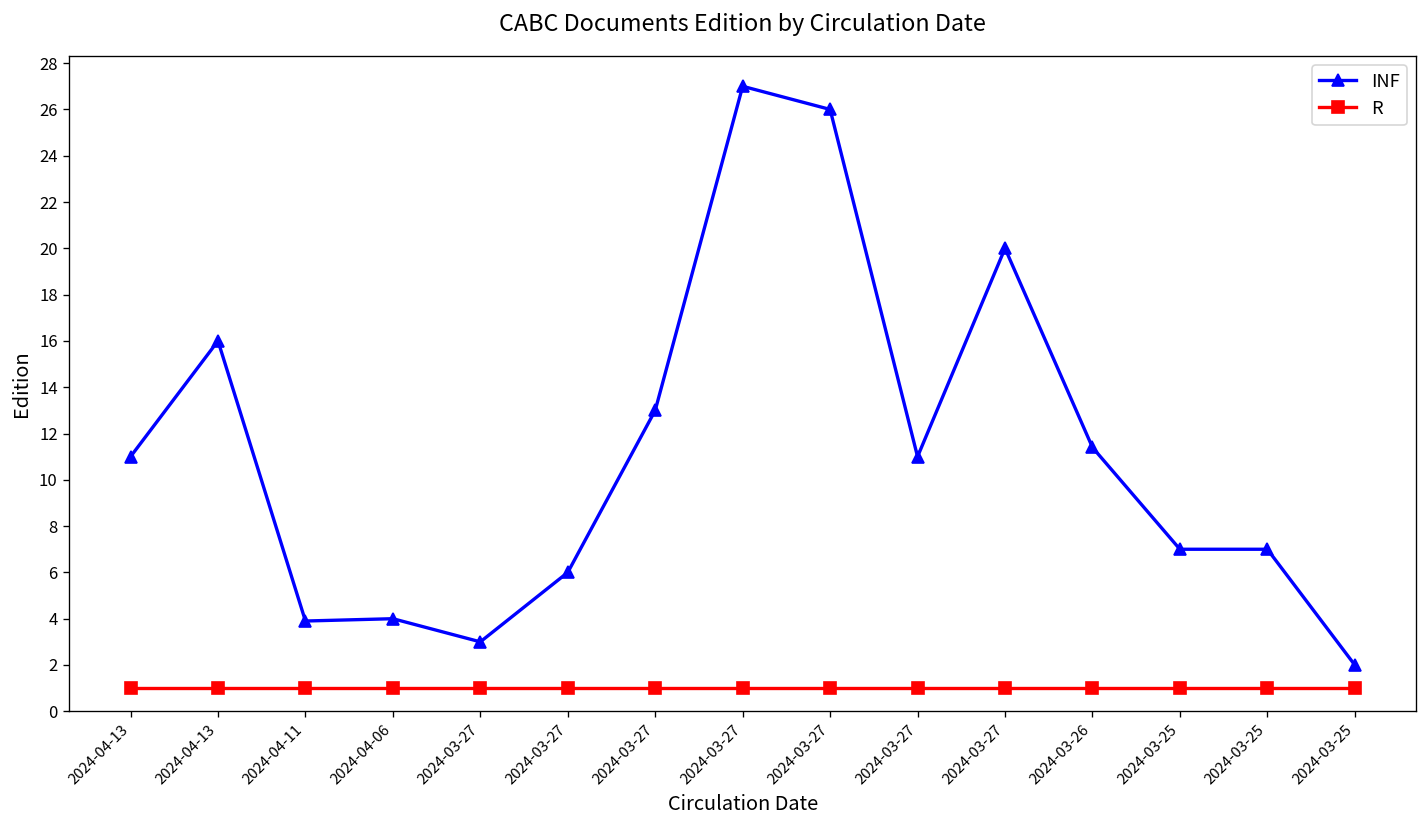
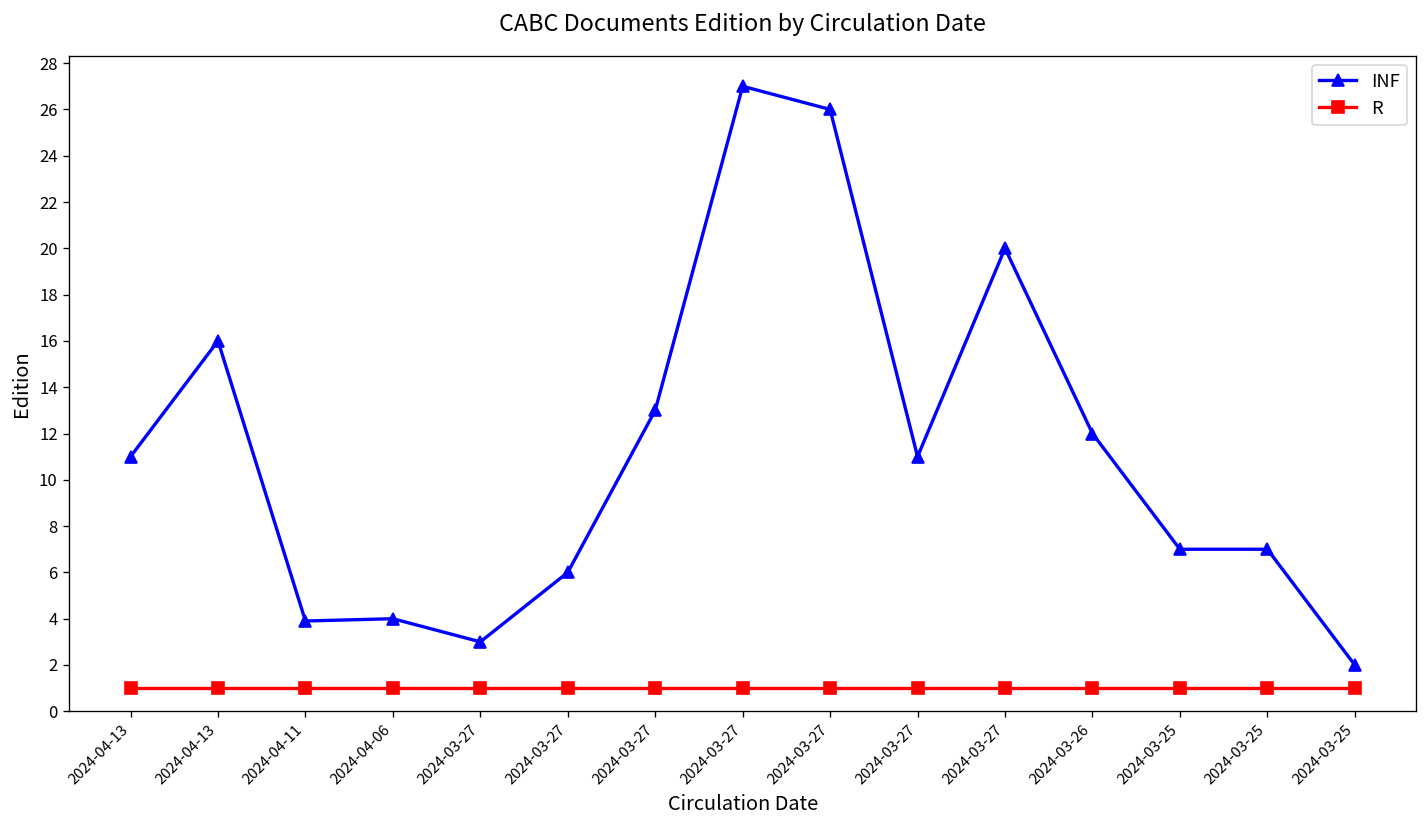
INF, 2024-03-26: 11.4 -> 12.0
